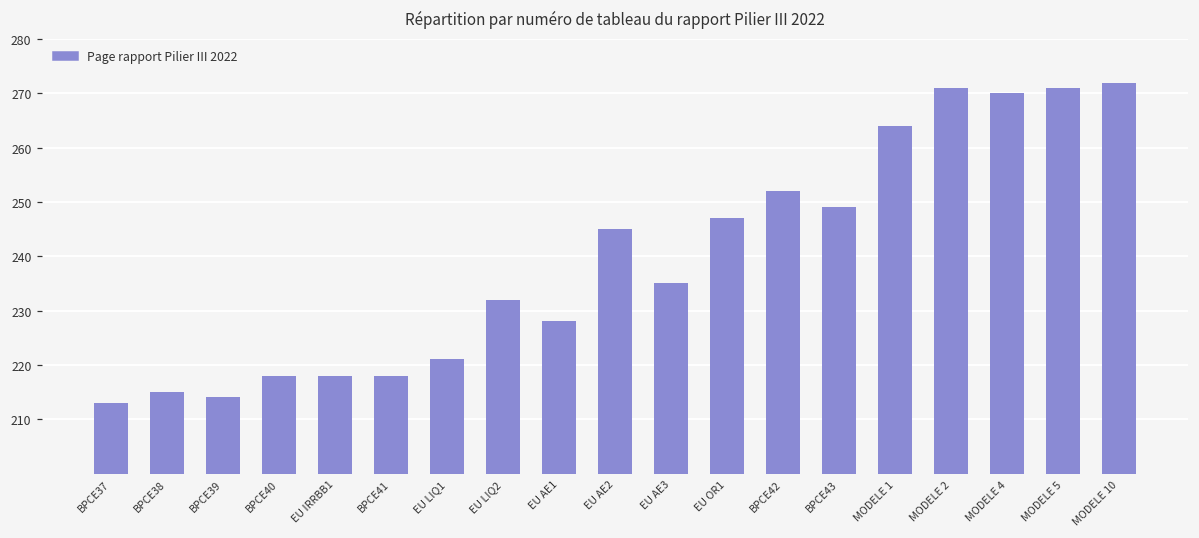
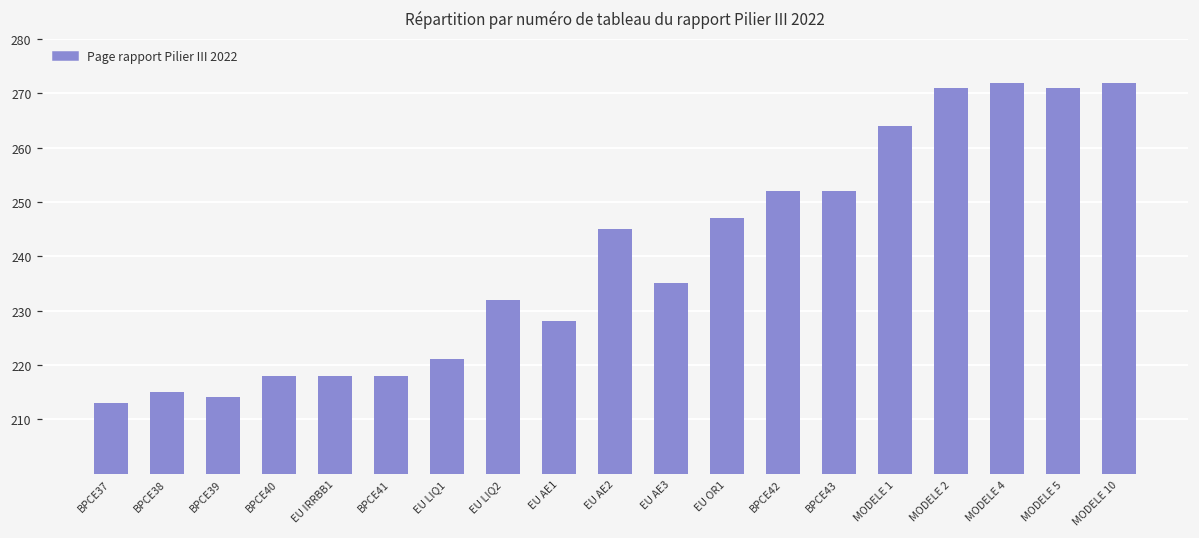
BPCE43: 249 -> 252
MODELE 4: 270 -> 272
